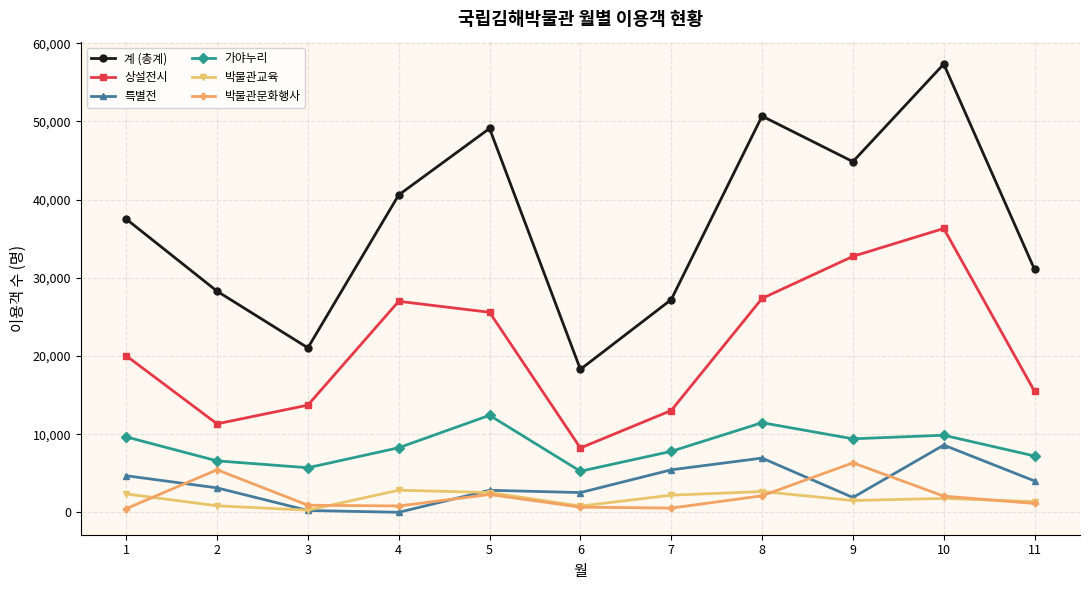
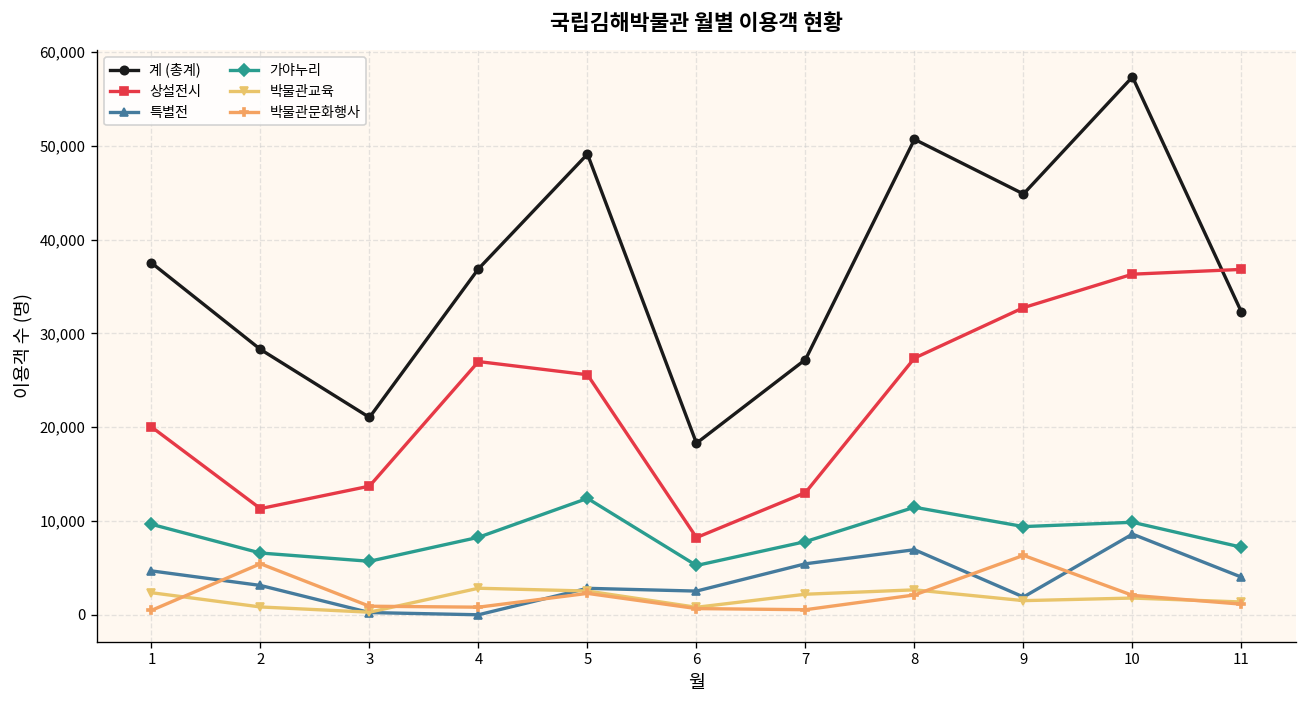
계 (총계), 4: 41,000 -> 37,000
계 (총계), 11: 31,000 -> 32,000
상설전시, 11: 15,000 -> 37,000
